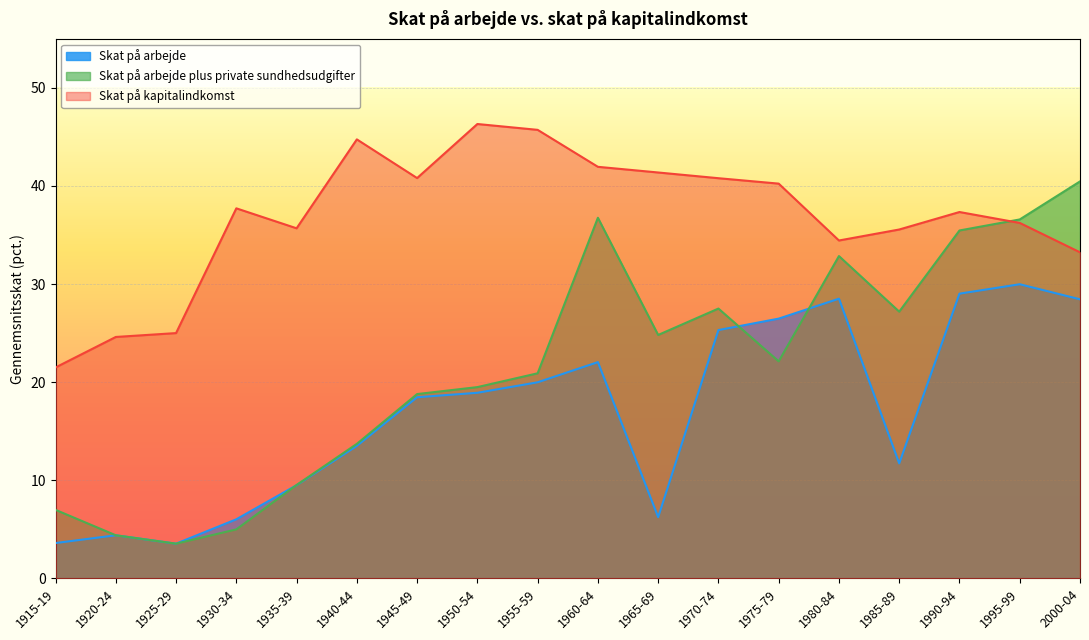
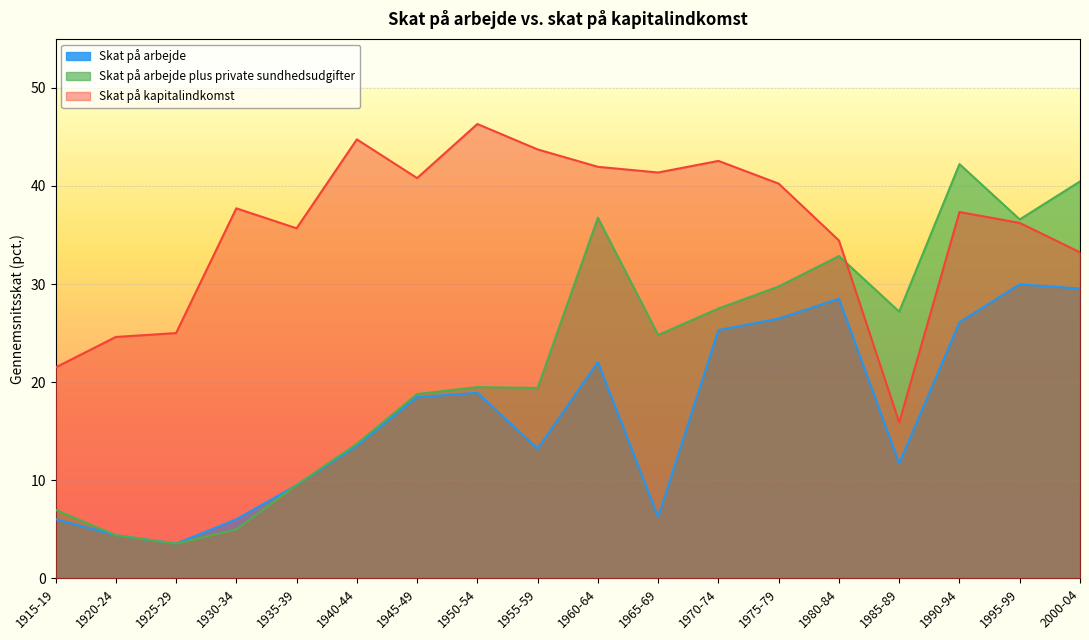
Skat på arbejde, 1915-19: 4 -> 6
Skat på arbejde, 1955-59: 20 -> 13
Skat på arbejde plus private sundhedsudgifter, 1955-59: 21 -> 19
Skat på kapitalindkomst, 1955-59: 46 -> 44
Skat på kapitalindkomst, 1970-74: 41 -> 43
Skat på arbejde plus private sundhedsudgifter, 1975-79: 22 -> 30
Skat på kapitalindkomst, 1985-89: 36 -> 16
Skat på arbejde, 1990-94: 29 -> 26
Skat på arbejde plus private sundhedsudgifter, 1990-94: 35 -> 42
Skat på arbejde, 2000-04: 28 -> 30
